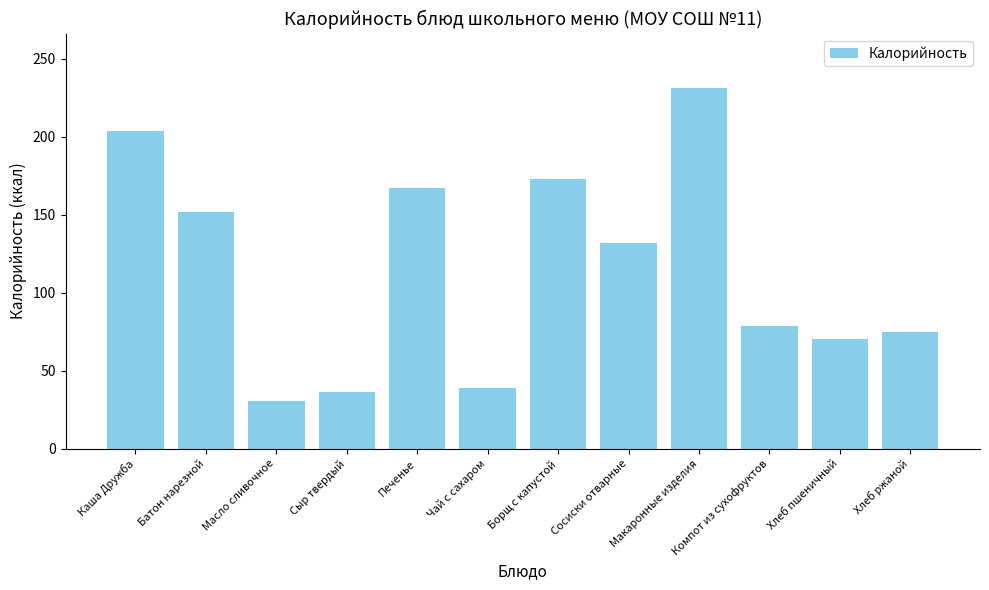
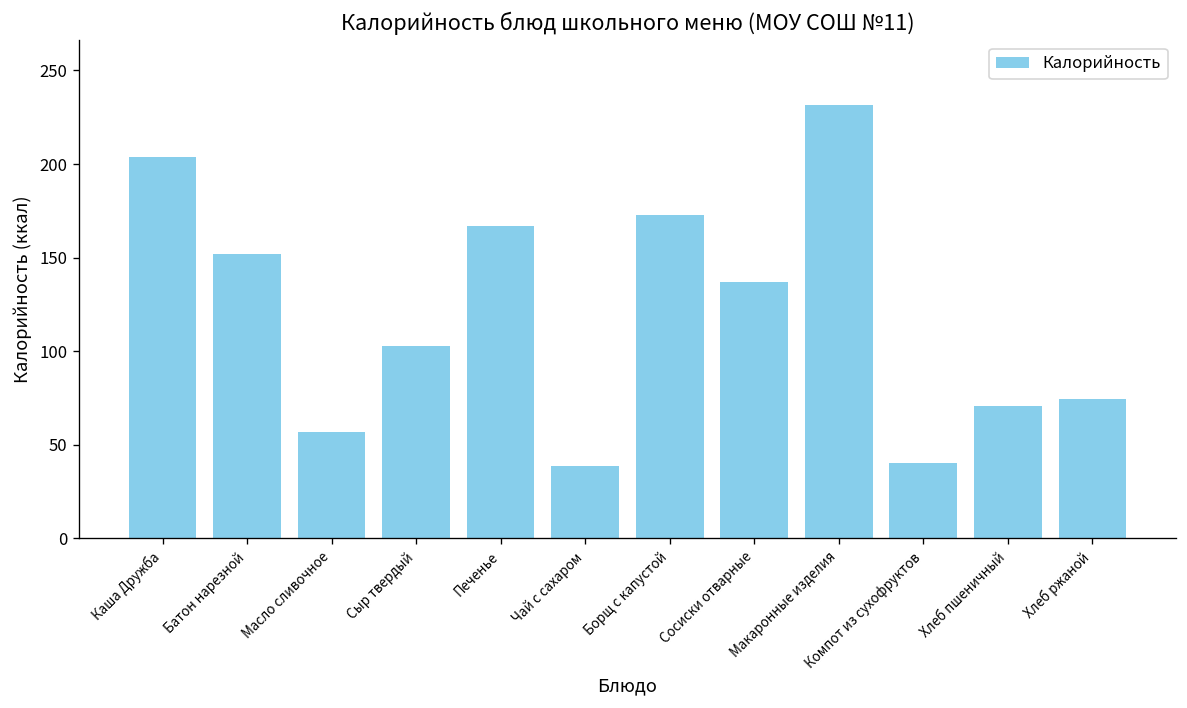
Масло сливочное: 30 -> 57
Сыр твердый: 36 -> 103
Сосиски отварные: 132 -> 137
Компот из сухофруктов: 79 -> 40
